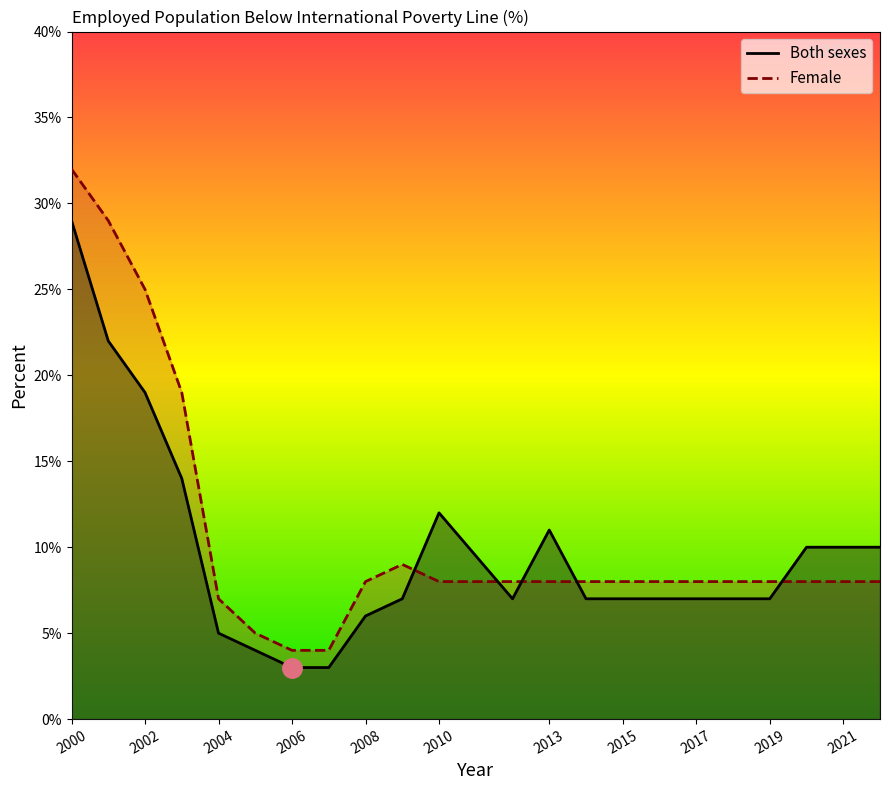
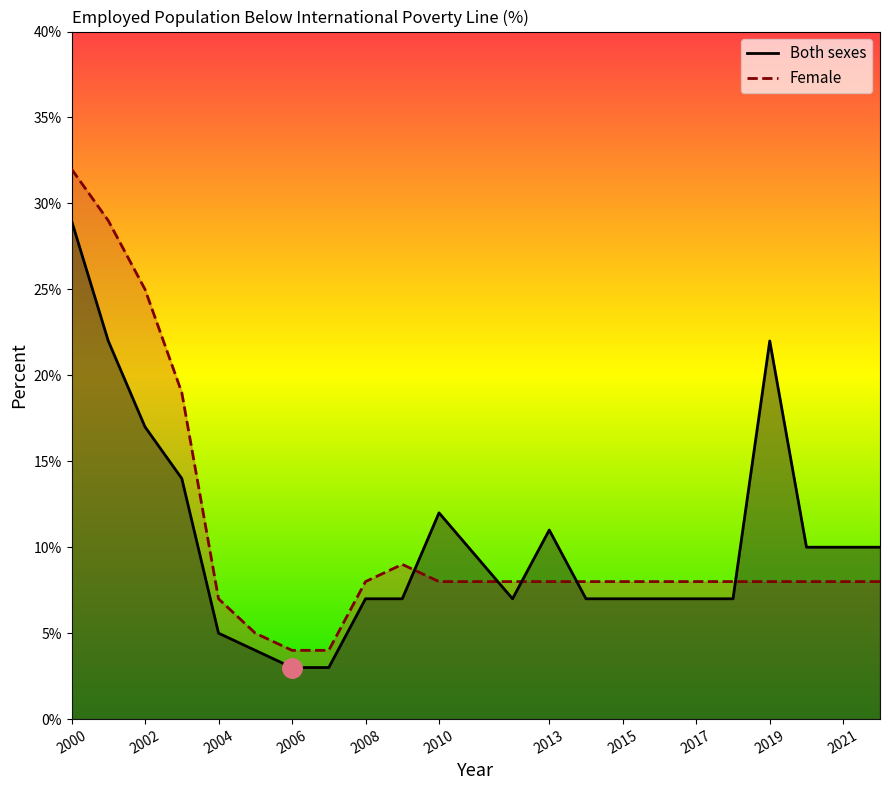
Both sexes, 2002: 19.0% -> 17.0%
Both sexes, 2008: 6.0% -> 7.0%
Both sexes, 2019: 7.0% -> 22.0%
